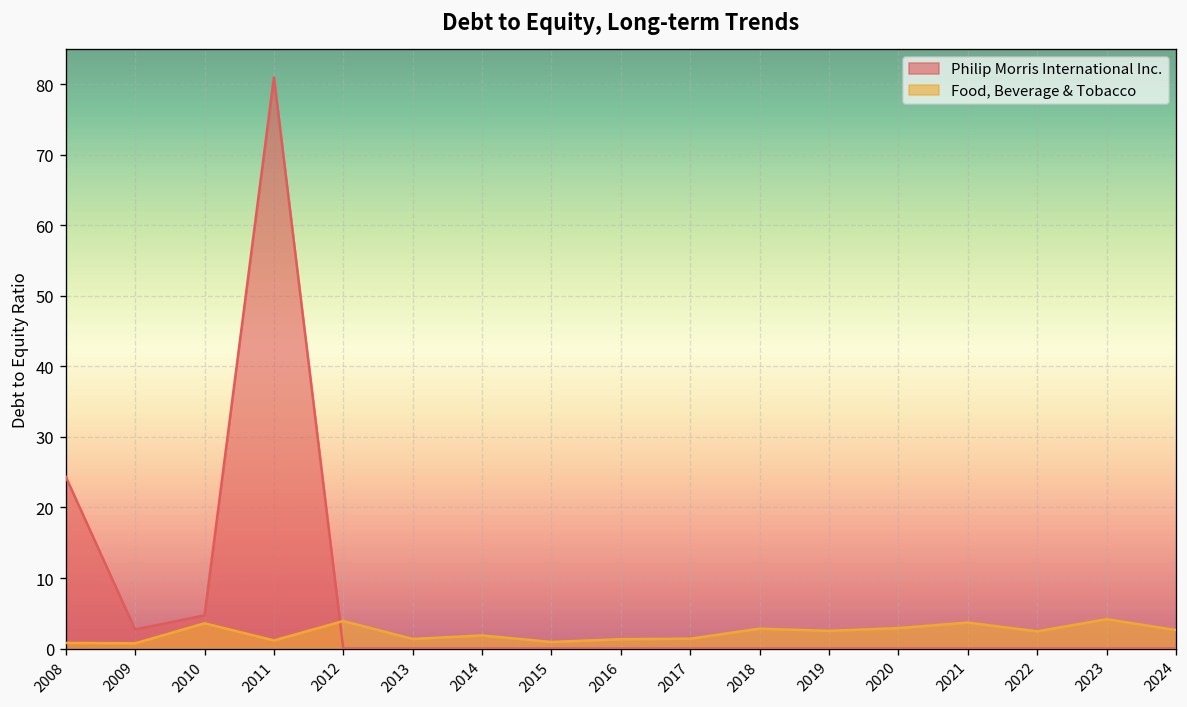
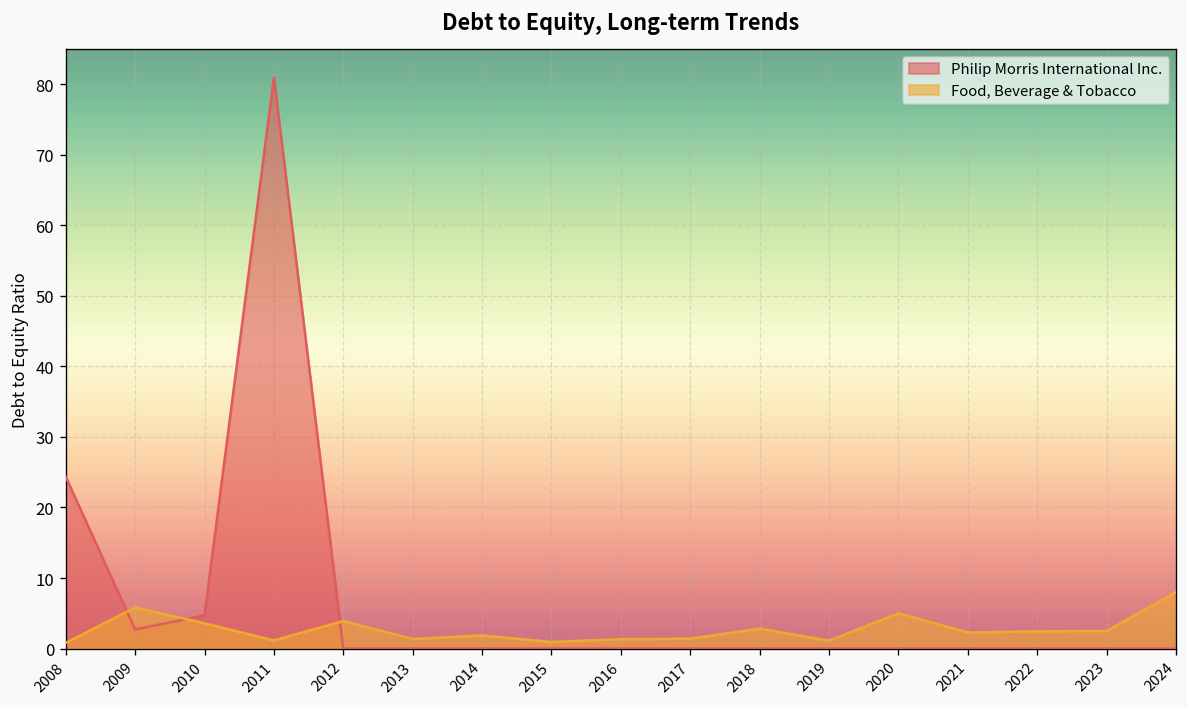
Food, Beverage & Tobacco, 2009: 1 -> 6
Food, Beverage & Tobacco, 2019: 3 -> 1
Food, Beverage & Tobacco, 2020: 3 -> 5
Food, Beverage & Tobacco, 2021: 4 -> 2
Food, Beverage & Tobacco, 2023: 4 -> 2
Food, Beverage & Tobacco, 2024: 3 -> 8
